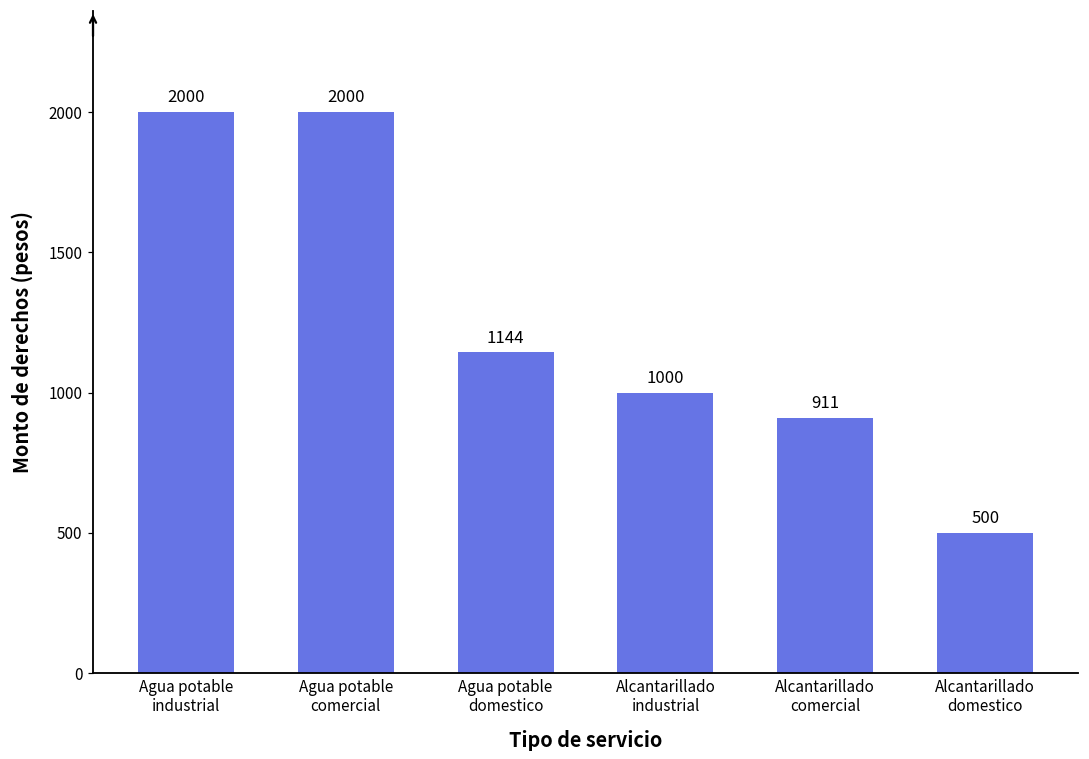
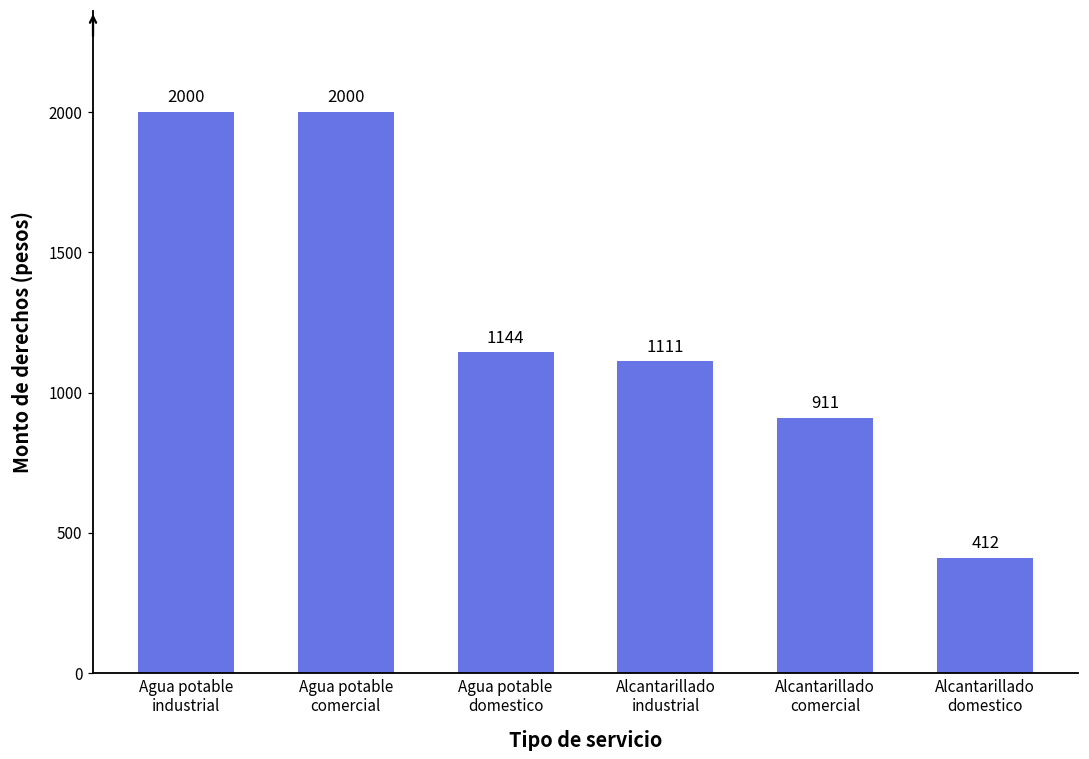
Alcantarillado industrial: 1000 -> 1111
Alcantarillado domestico: 500 -> 412
